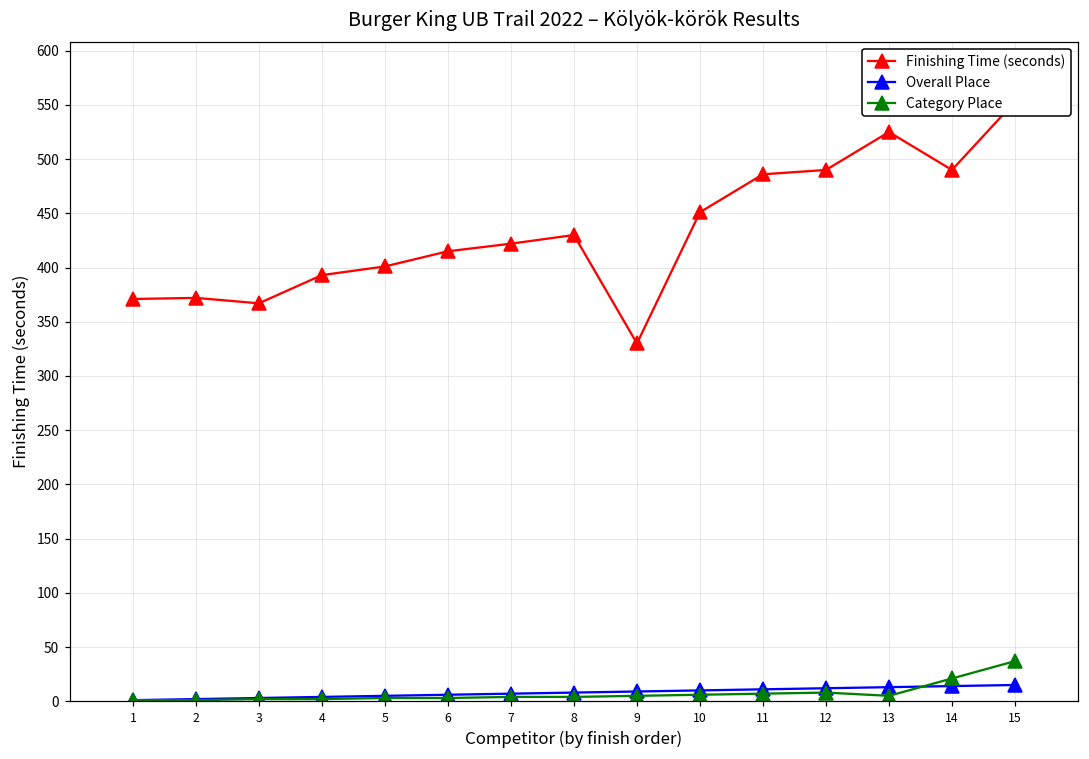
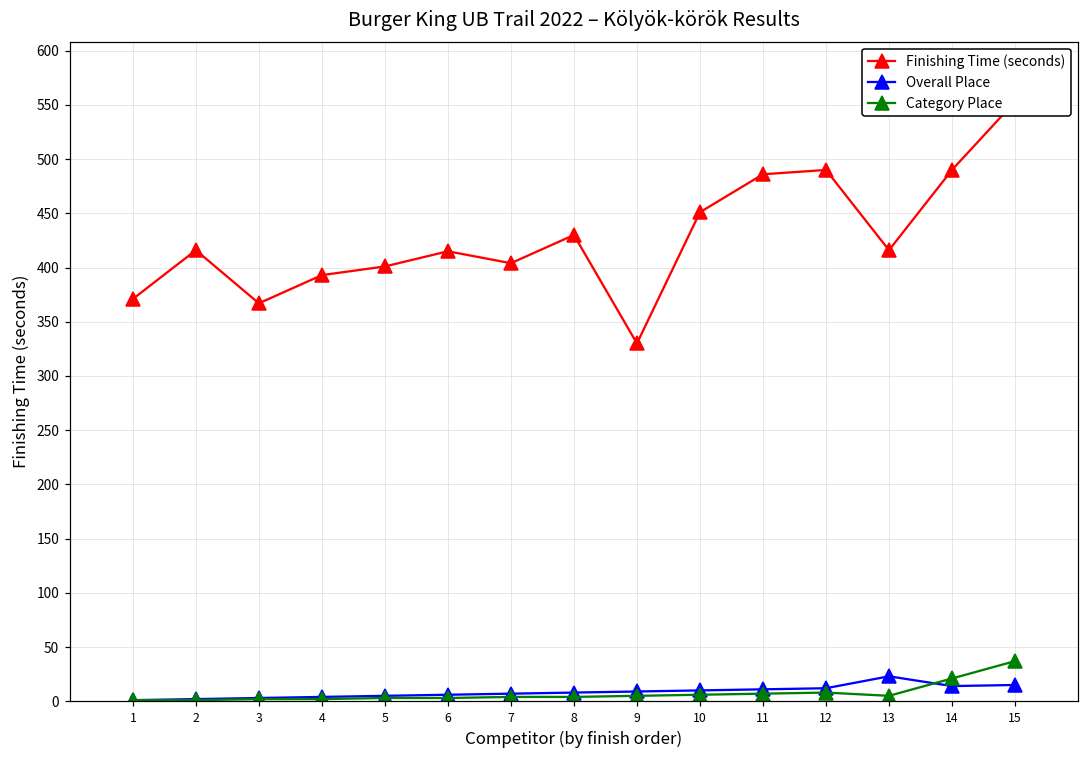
Finishing Time (seconds), 2: 370 -> 420
Finishing Time (seconds), 7: 420 -> 400
Finishing Time (seconds), 13: 530 -> 420
Overall Place, 13: 10 -> 20
